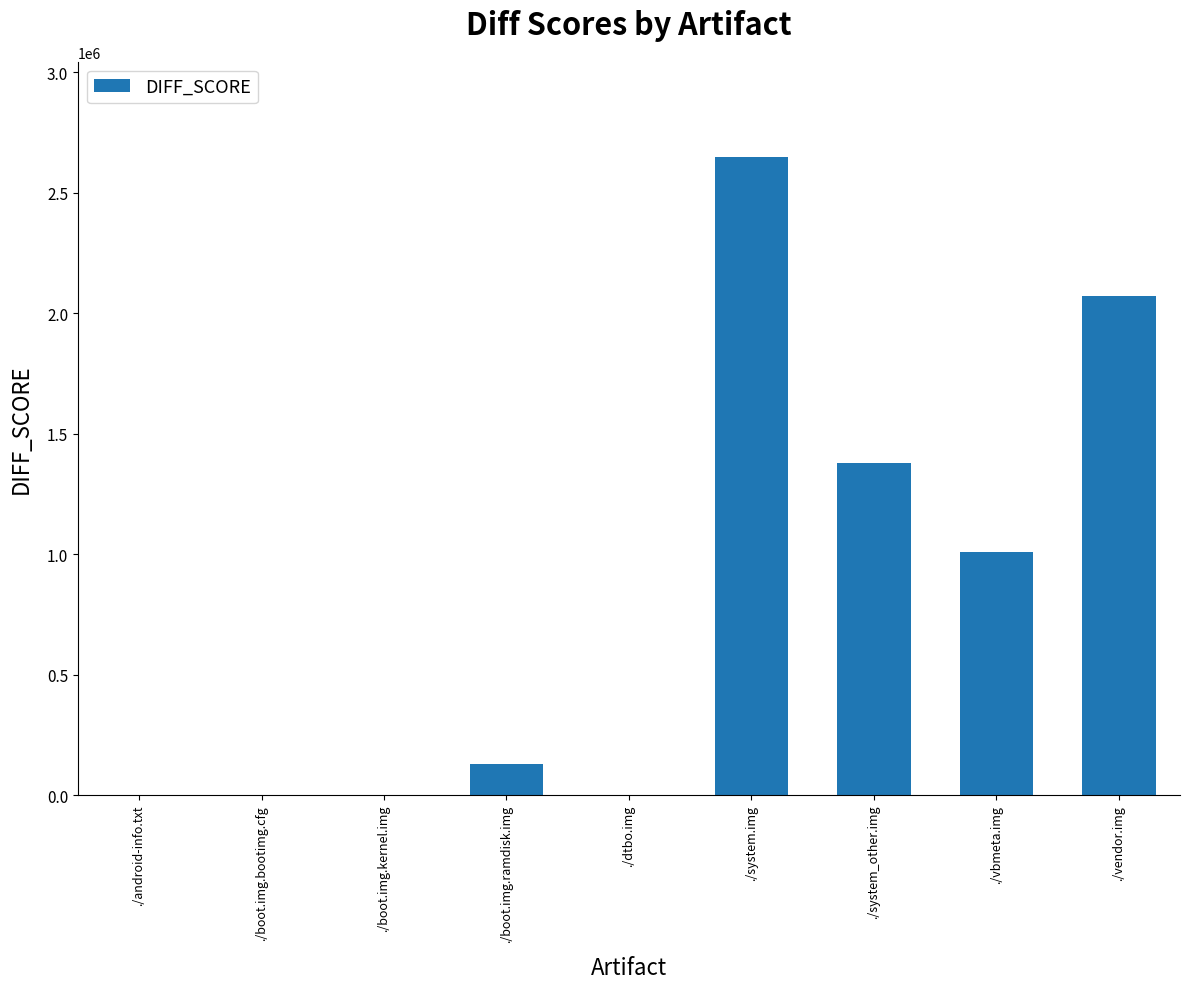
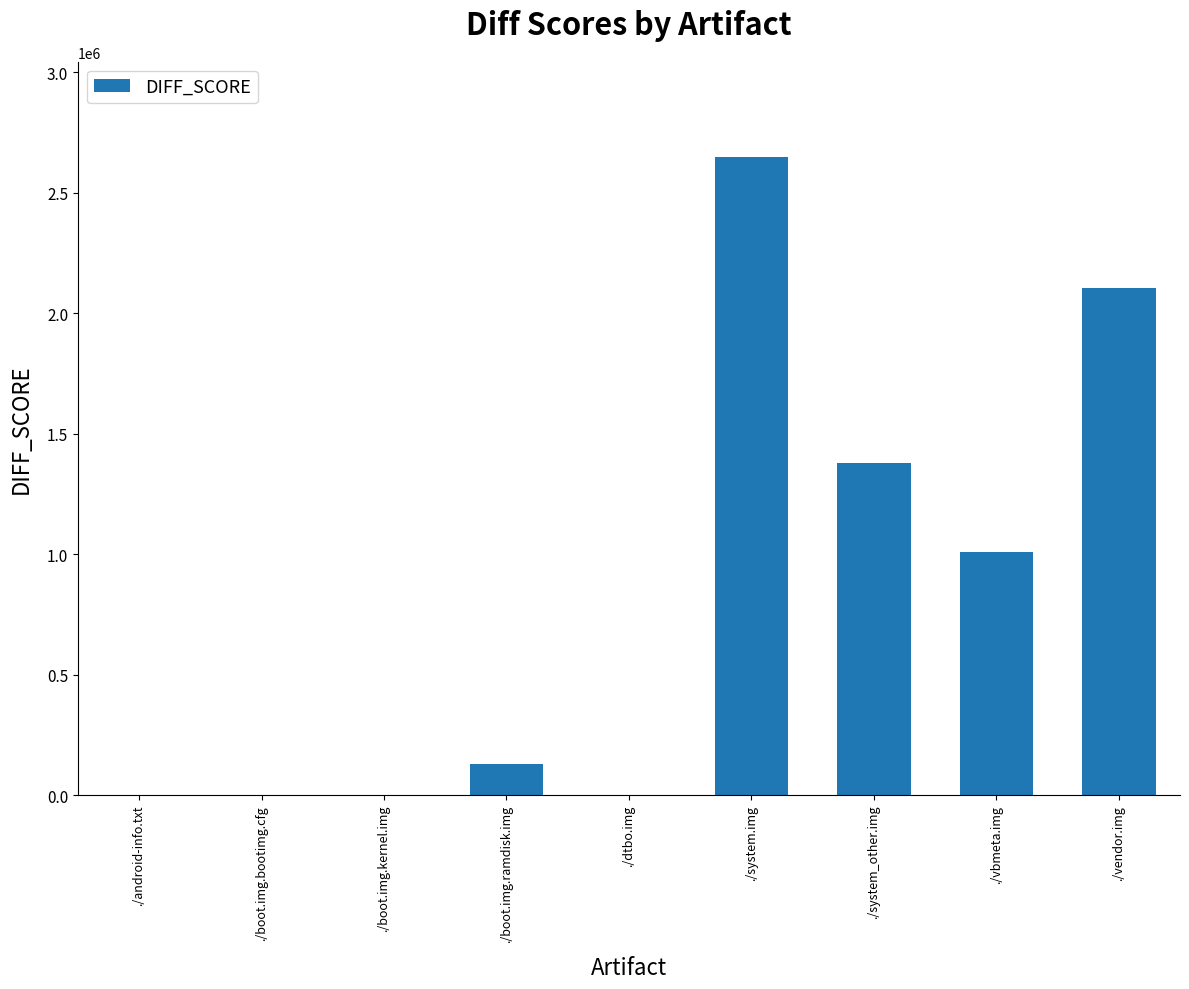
./vendor.img: 2070000 -> 2110000
